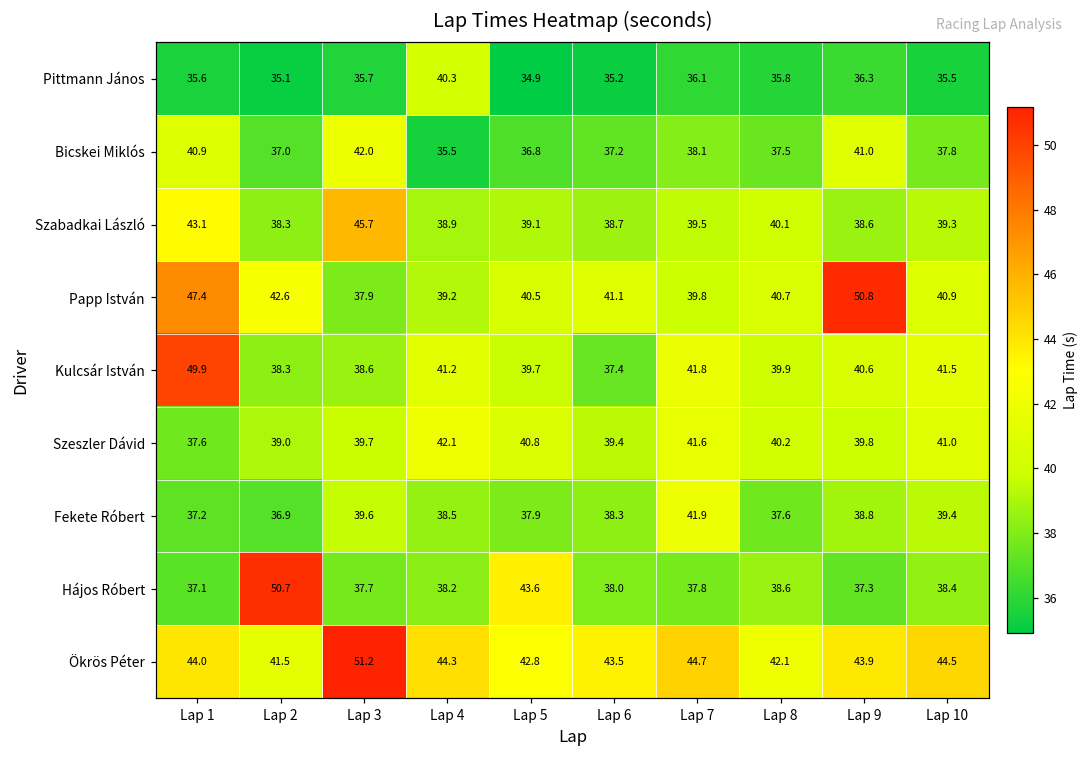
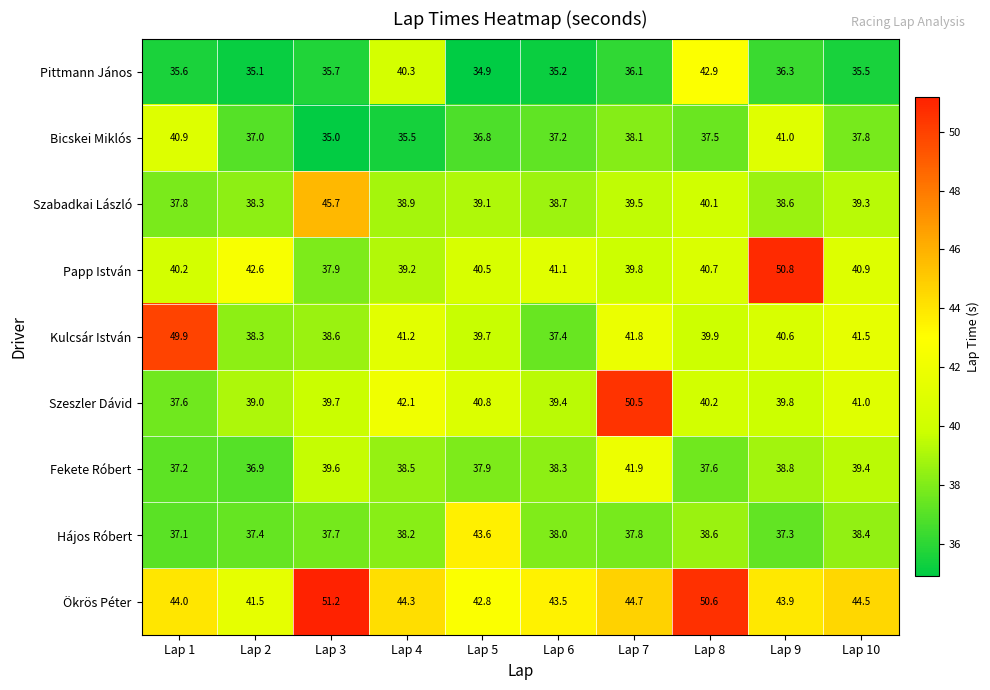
Pittmann János, Lap 8: 35.8 -> 42.9
Bicskei Miklós, Lap 3: 42.0 -> 35.0
Szabadkai László, Lap 1: 43.1 -> 37.8
Papp István, Lap 1: 47.4 -> 40.2
Szeszler Dávid, Lap 7: 41.6 -> 50.5
Hájos Róbert, Lap 2: 50.7 -> 37.4
Ökrös Péter, Lap 8: 42.1 -> 50.6
